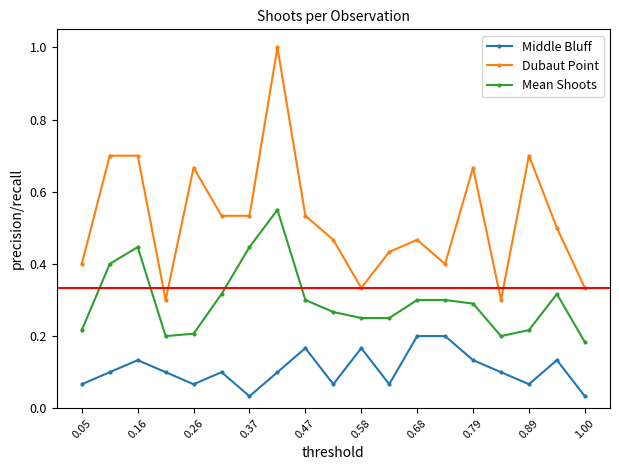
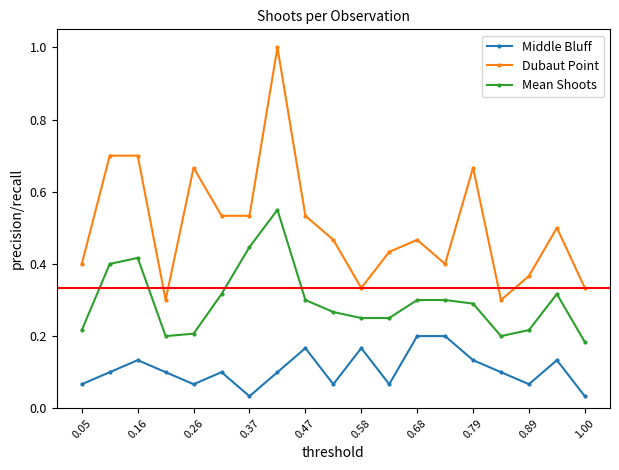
Mean Shoots, 0.16: 0.45 -> 0.42
Dubaut Point, 0.89: 0.70 -> 0.37
